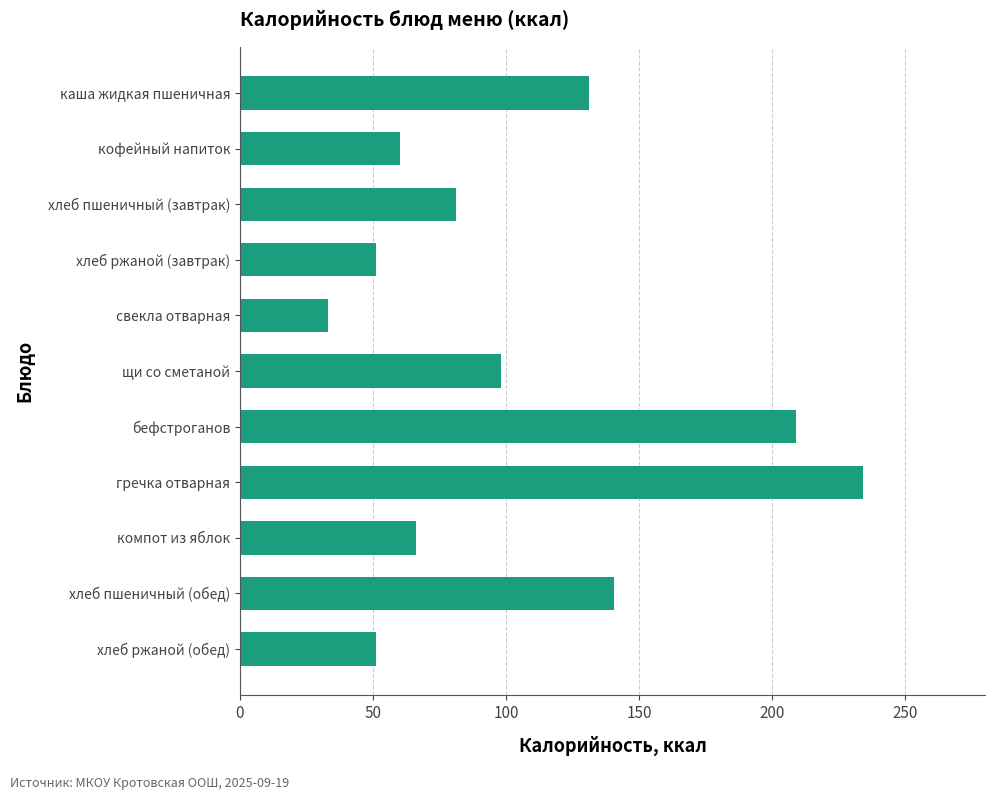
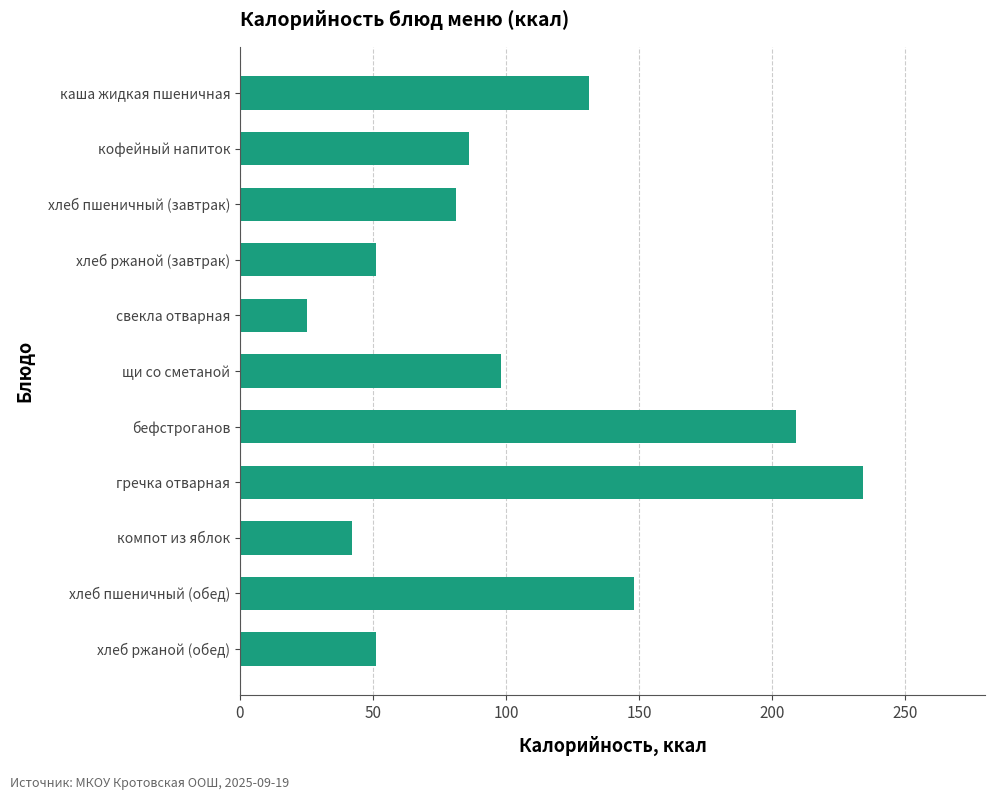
кофейный напиток: 60 -> 86
свекла отварная: 33 -> 25
компот из яблок: 66 -> 42
хлеб пшеничный (обед): 141 -> 148
